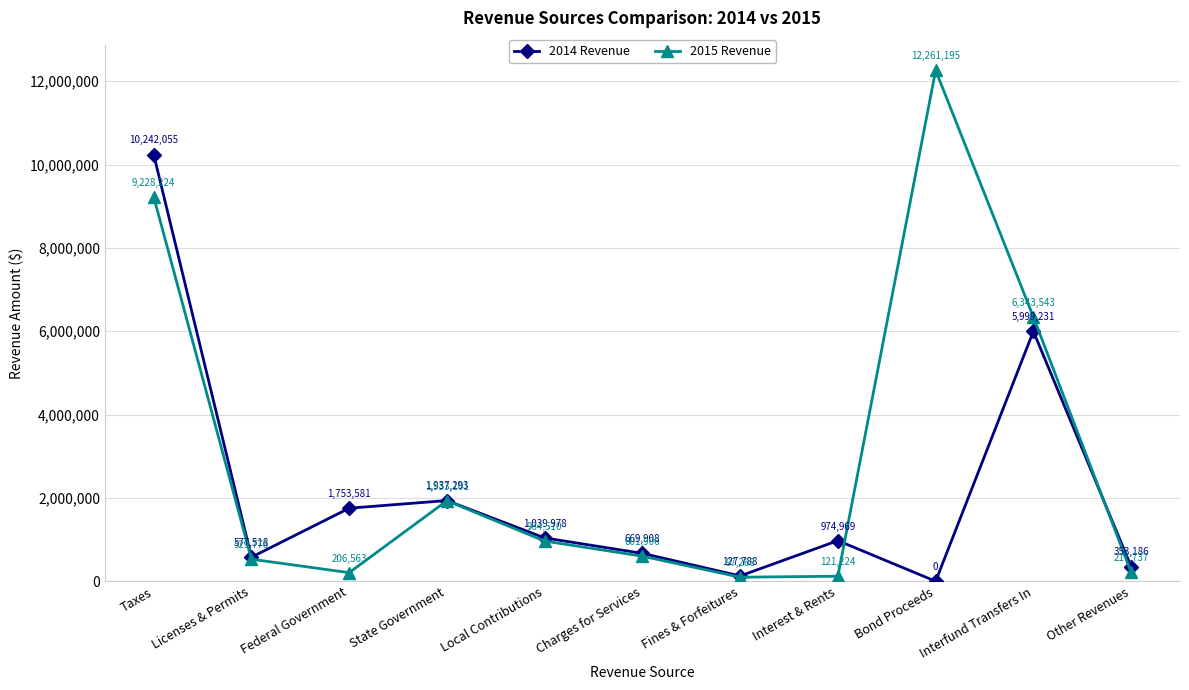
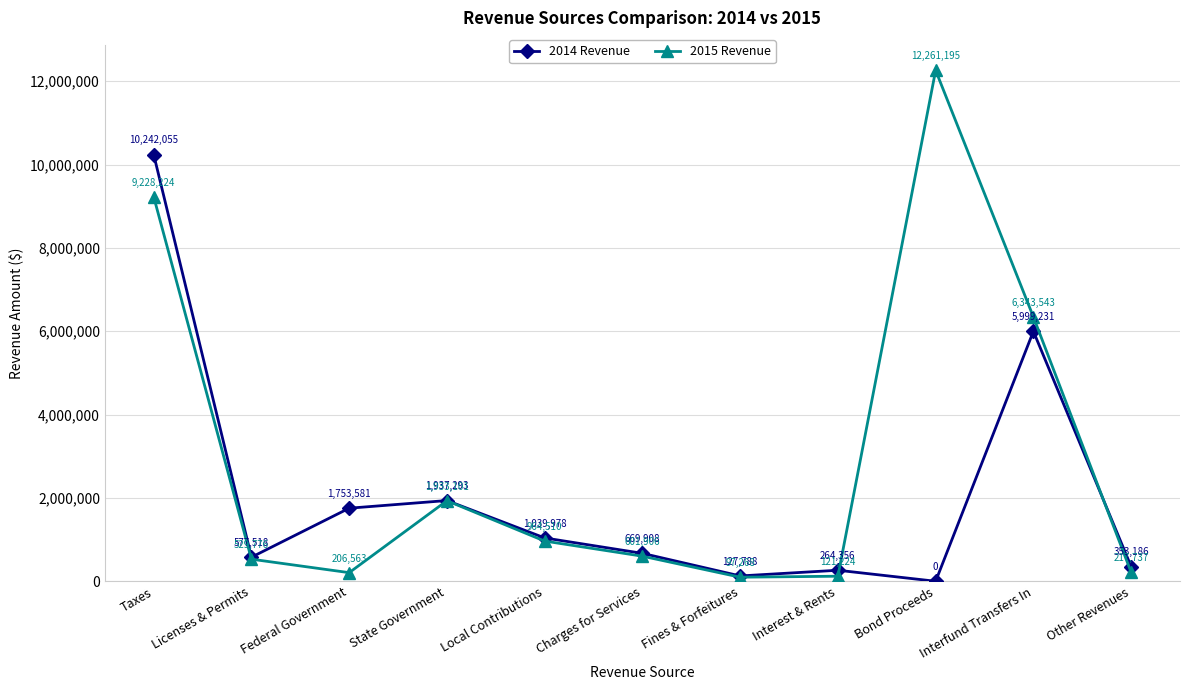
2014 Revenue, Interest & Rents: 974,969 -> 264,356
